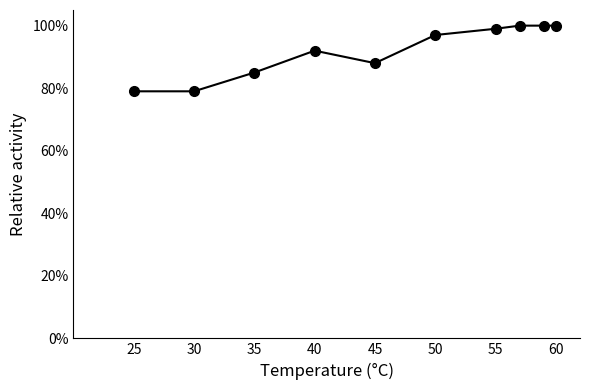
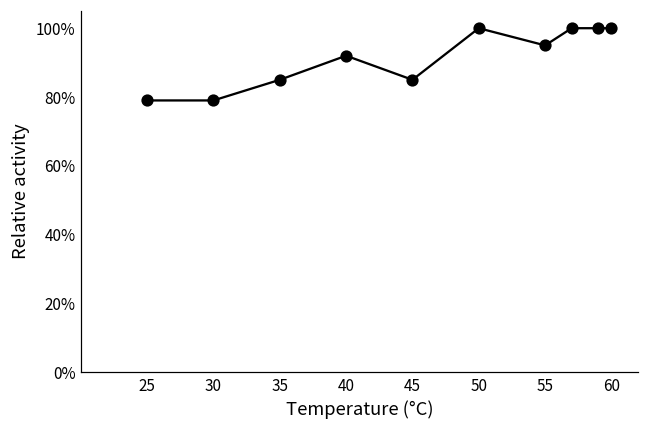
45: 88% -> 85%
50: 97% -> 100%
55: 99% -> 95%
